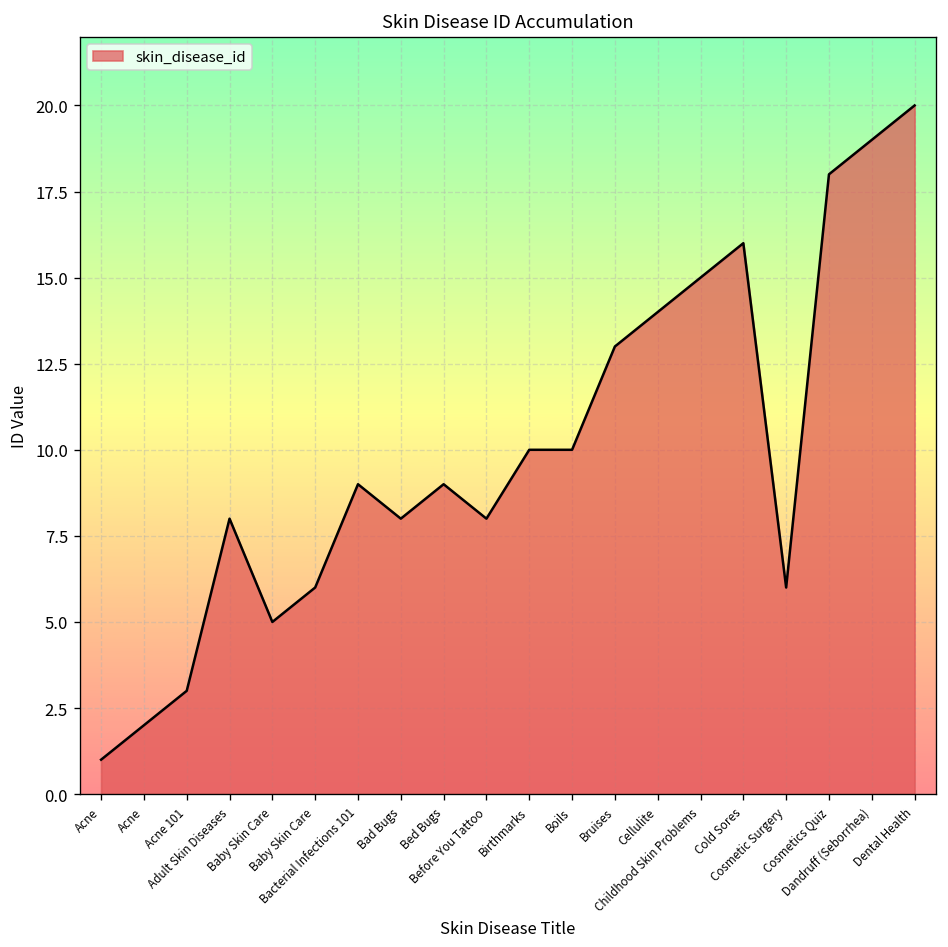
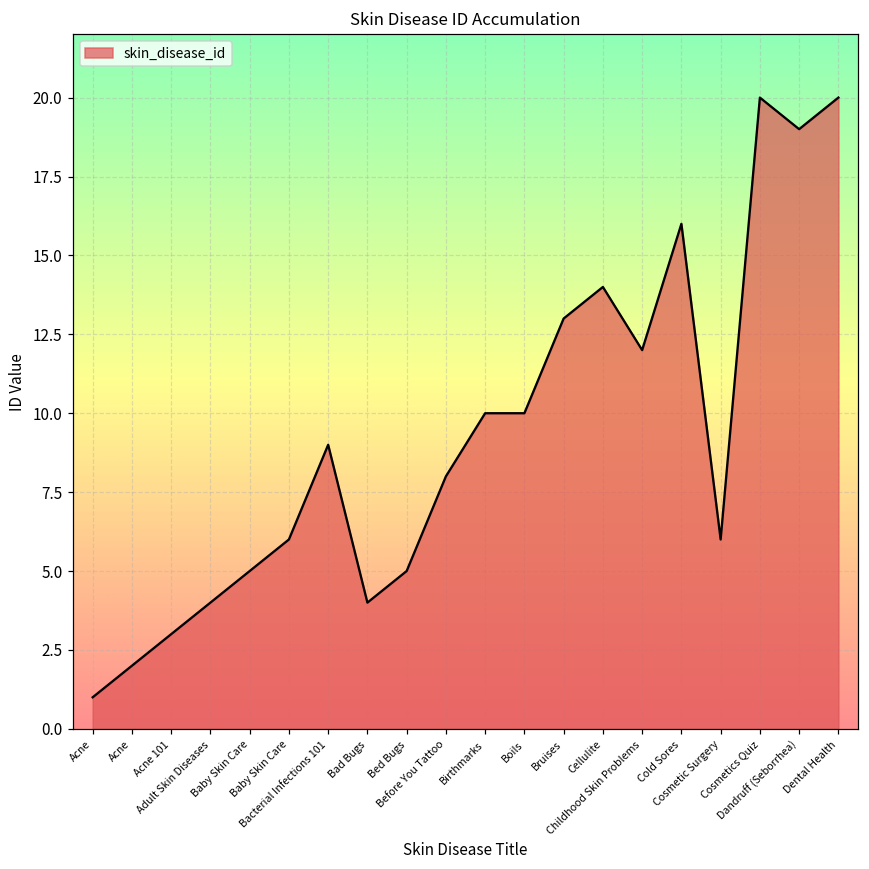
Adult Skin Diseases: 8 -> 4
Bad Bugs: 8 -> 4
Bed Bugs: 9 -> 5
Childhood Skin Problems: 15 -> 12
Cosmetics Quiz: 18 -> 20
